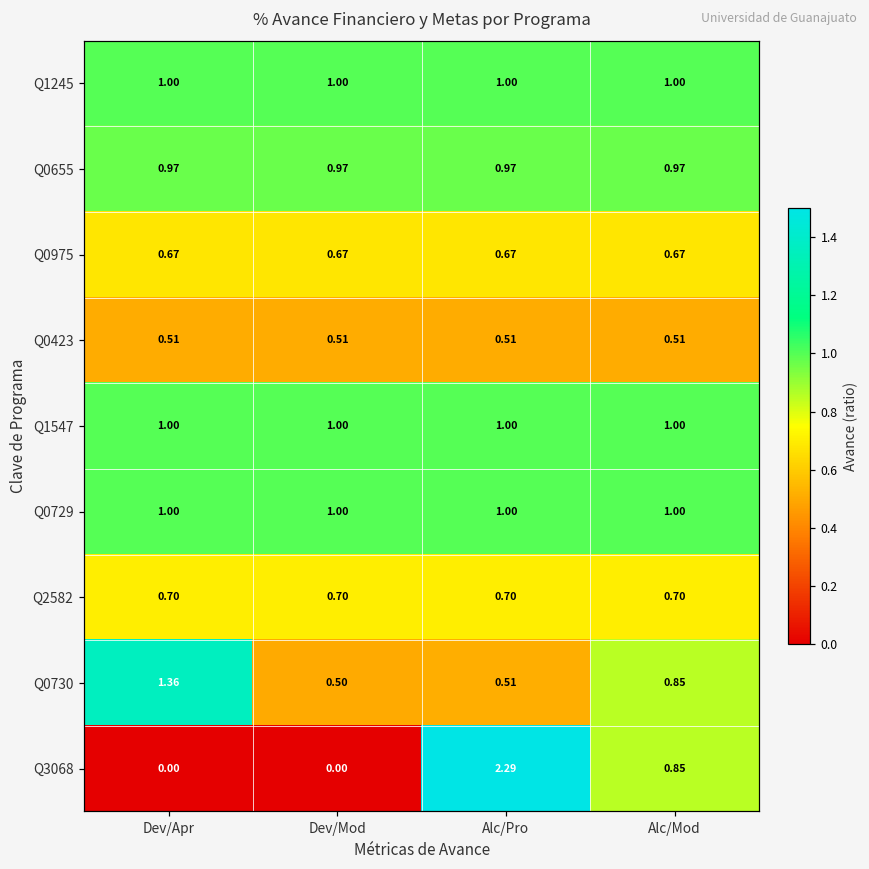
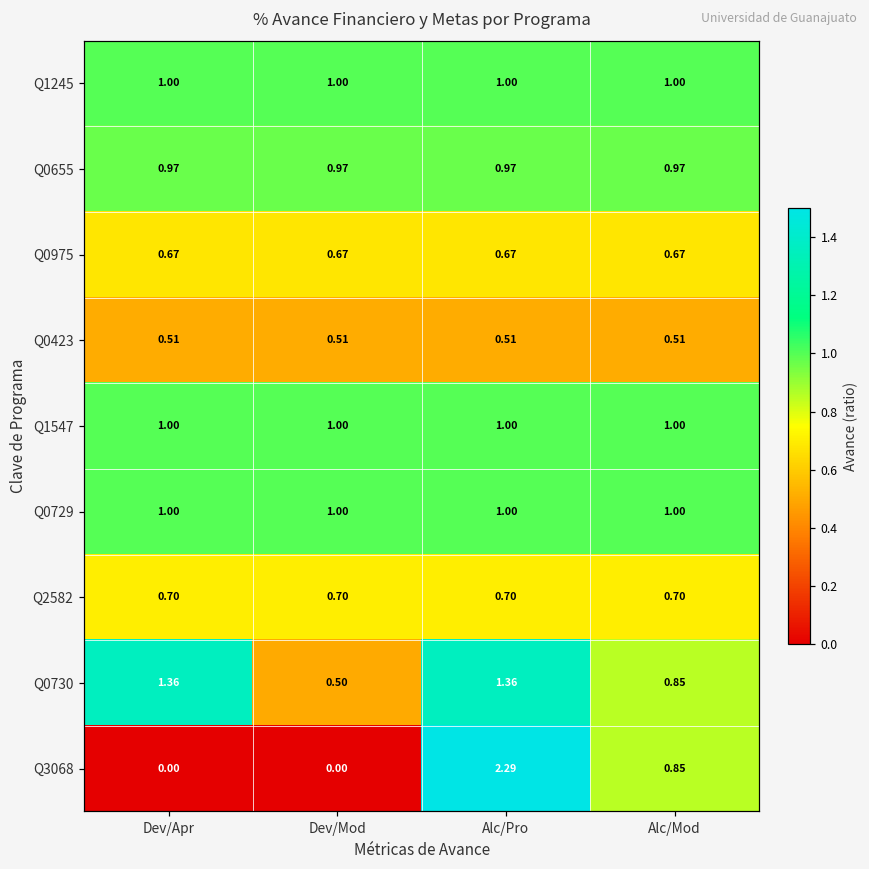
Q0730, Alc/Pro: 0.51 -> 1.36
